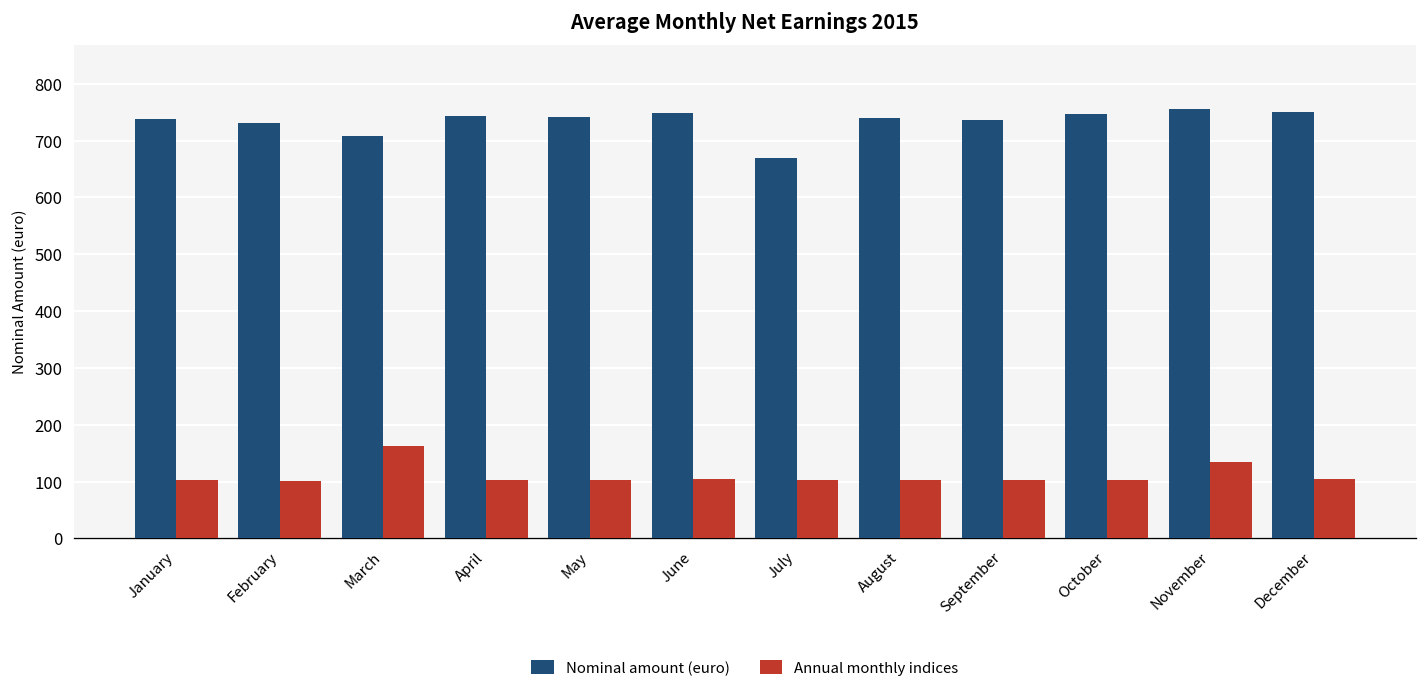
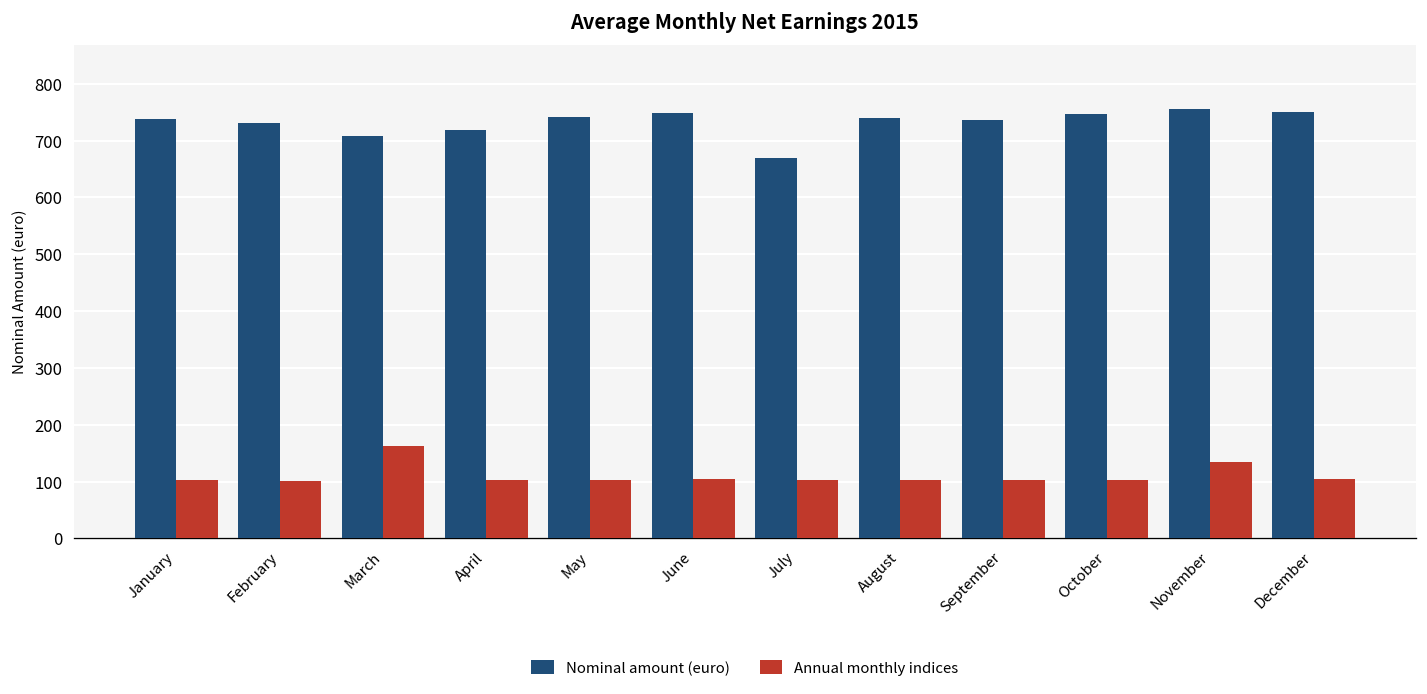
Nominal amount (euro), April: 740 -> 720
